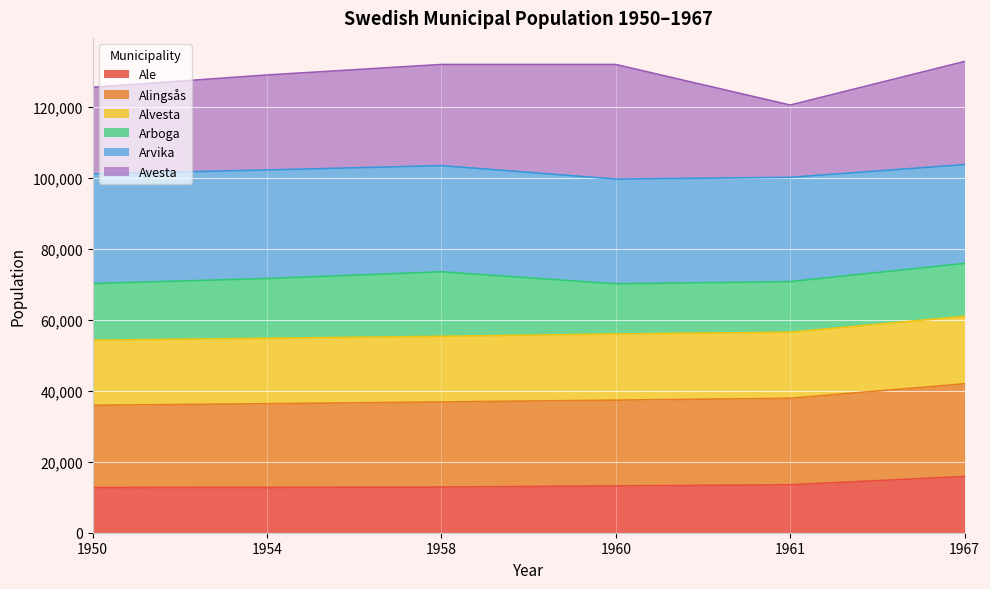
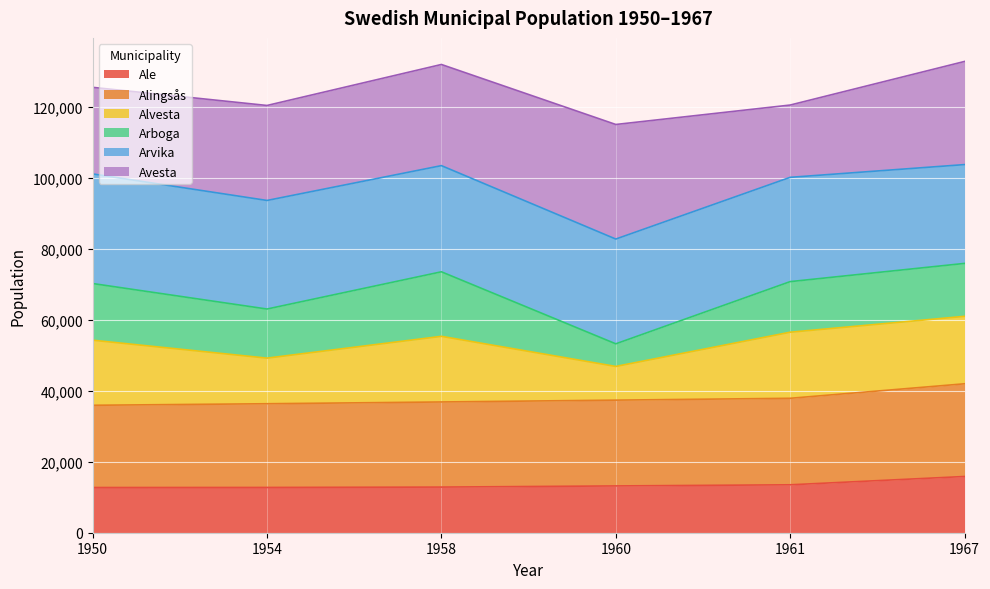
Alvesta, 1954: 18,000 -> 13,000
Arboga, 1954: 17,000 -> 14,000
Alvesta, 1960: 19,000 -> 10,000
Arboga, 1960: 14,000 -> 6,000
